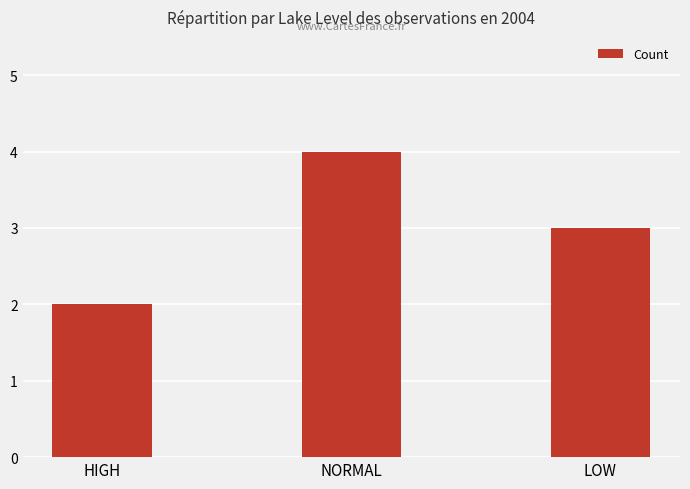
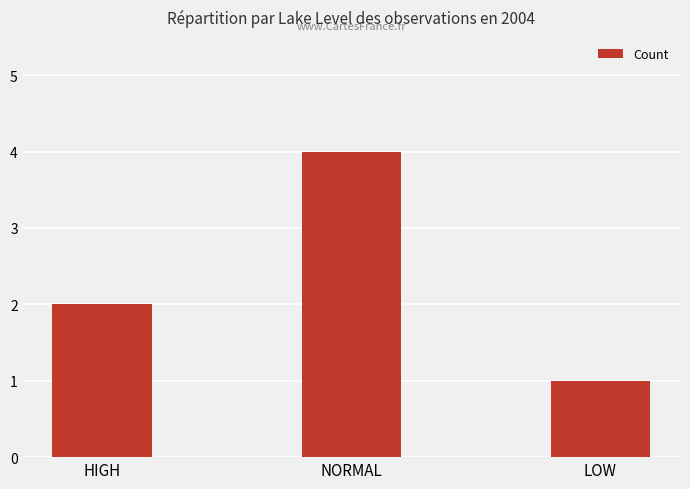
LOW: 3 -> 1
